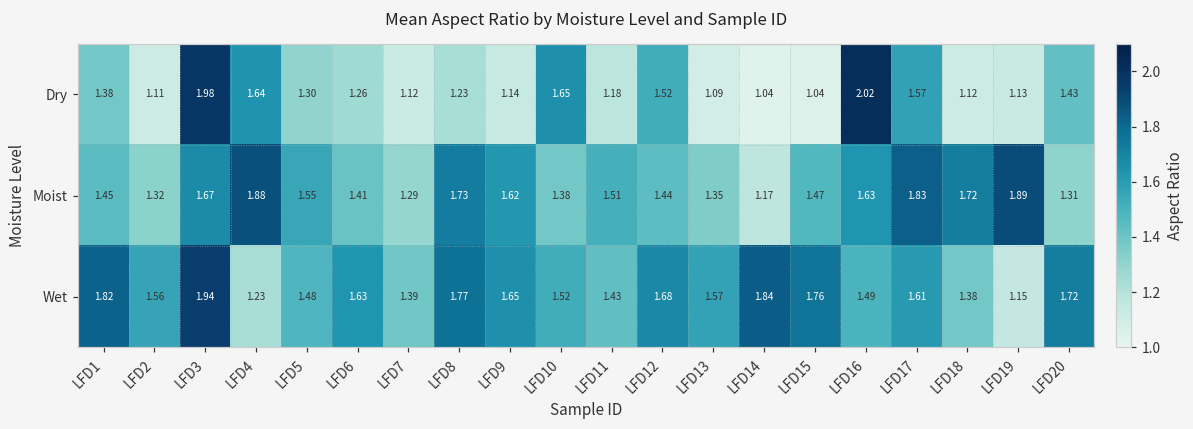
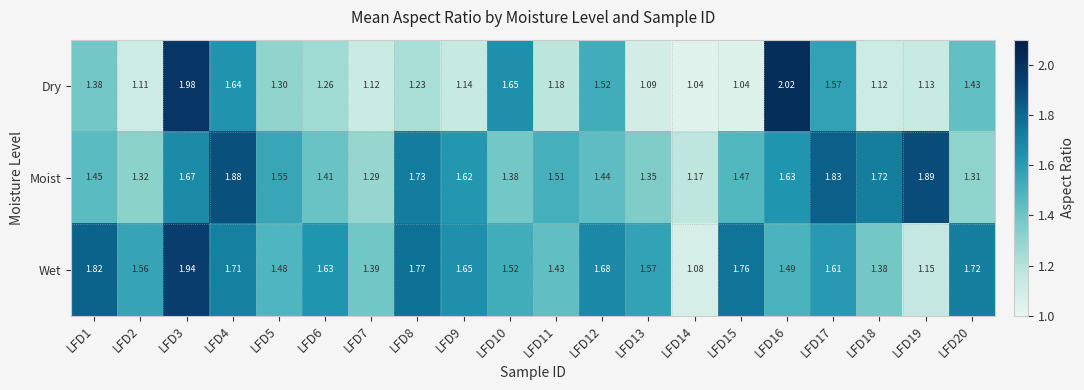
Wet, LFD4: 1.23 -> 1.71
Wet, LFD14: 1.84 -> 1.08
